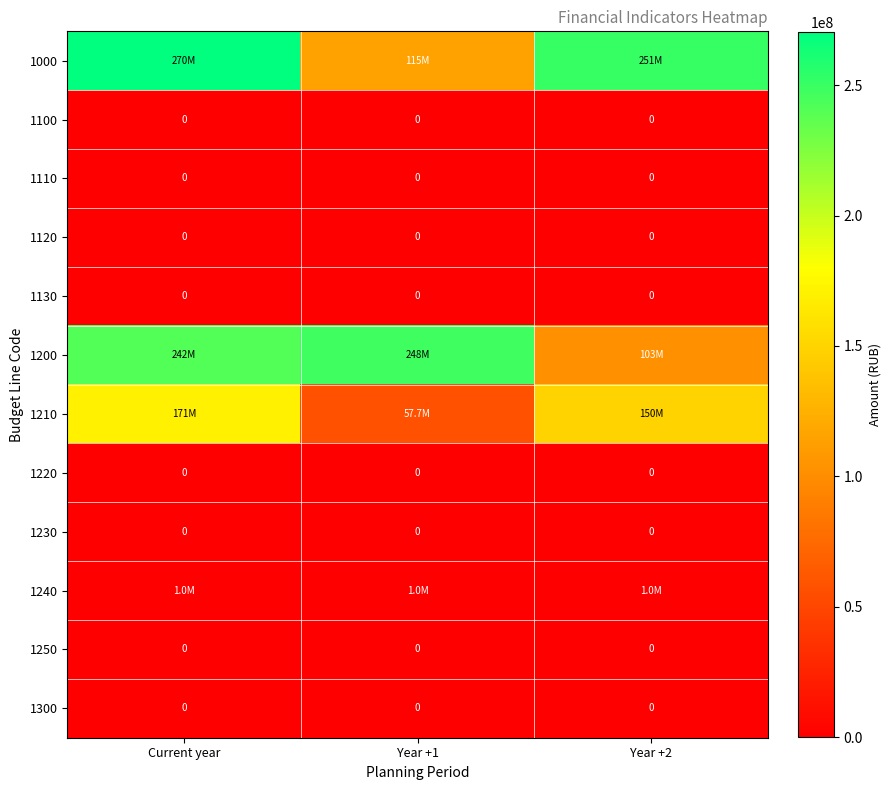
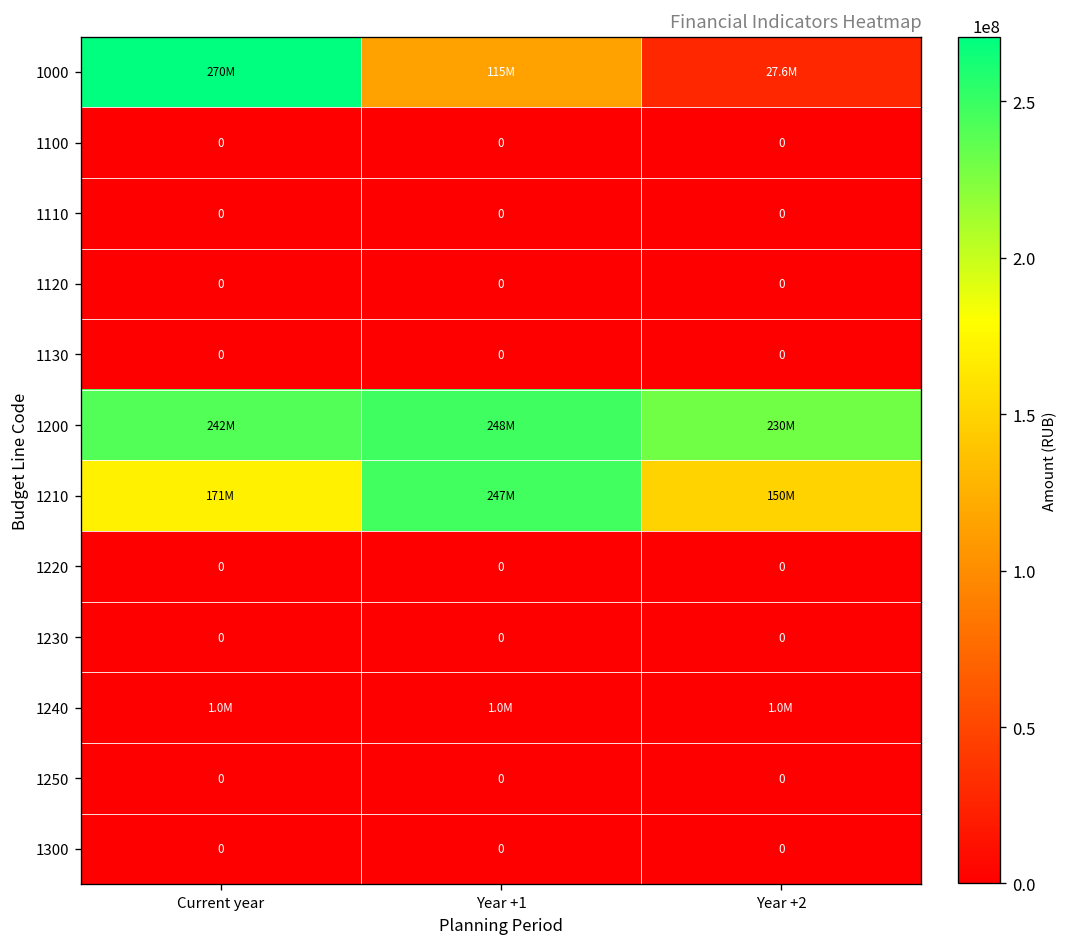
1000, Year +2: 251M -> 27.6M
1200, Year +2: 103M -> 230M
1210, Year +1: 57.7M -> 247M
